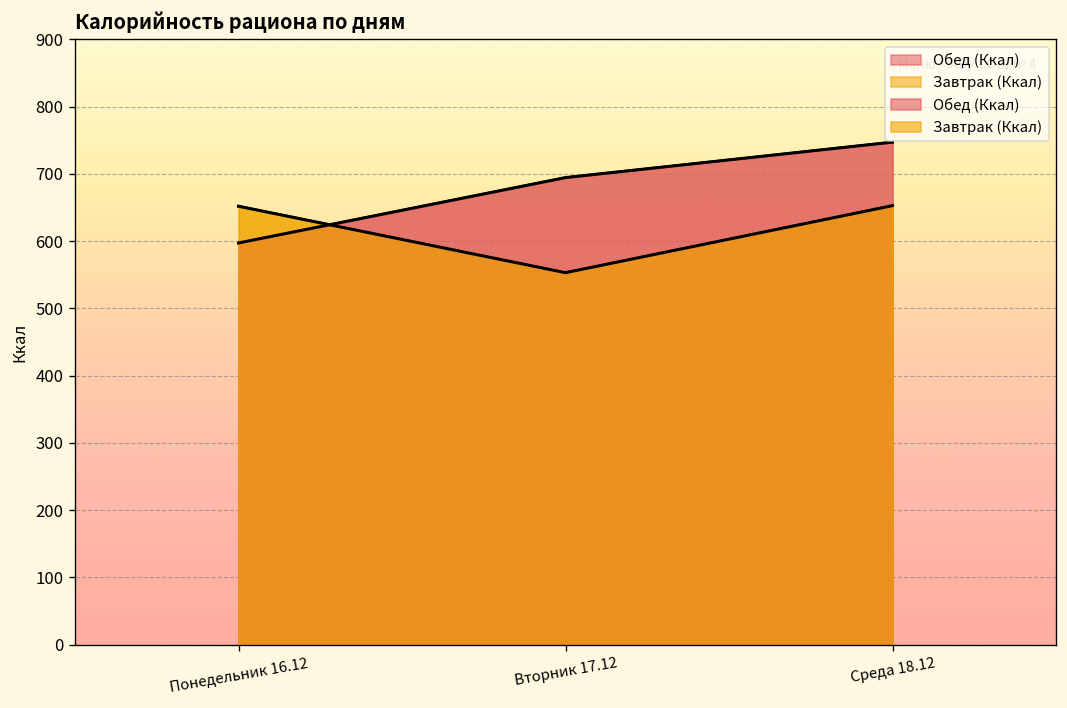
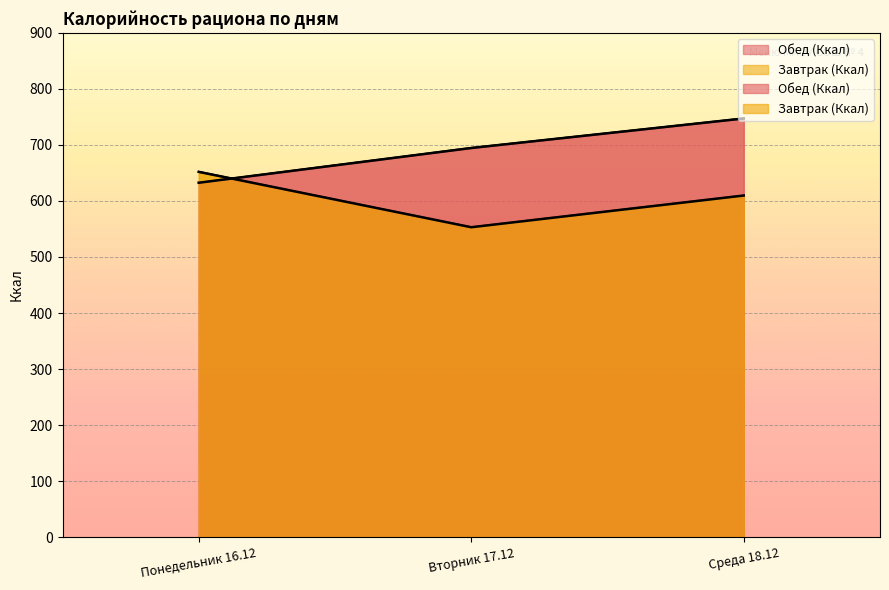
Обед (Ккал), Понедельник 16.12: 600 -> 630
Завтрак (Ккал), Среда 18.12: 650 -> 610
